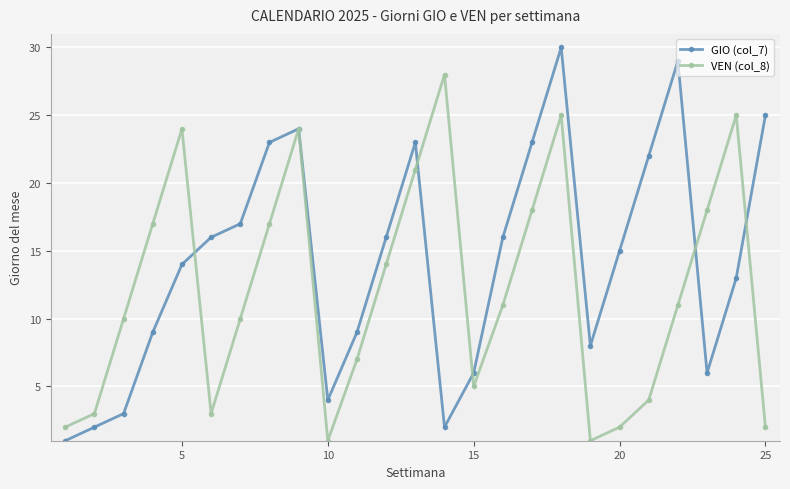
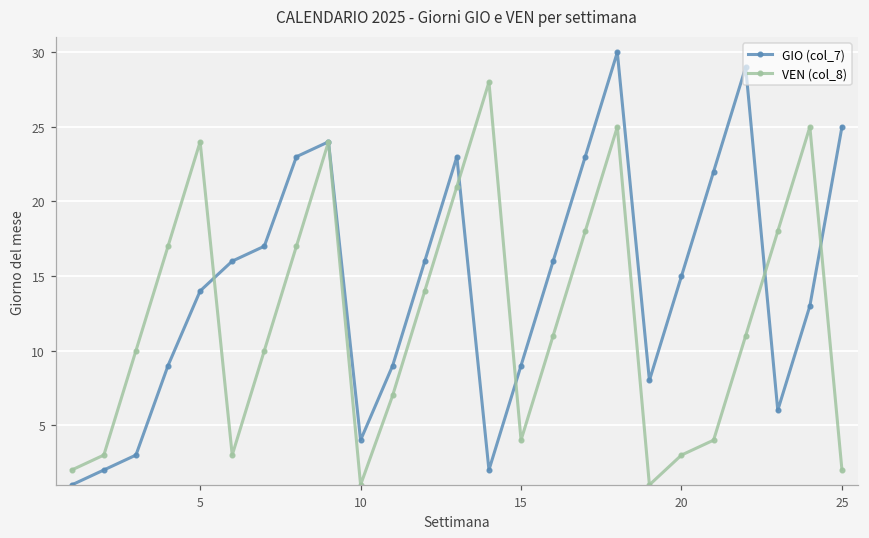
GIO (col_7), 15: 6 -> 9
VEN (col_8), 15: 5 -> 4
VEN (col_8), 20: 2 -> 3
